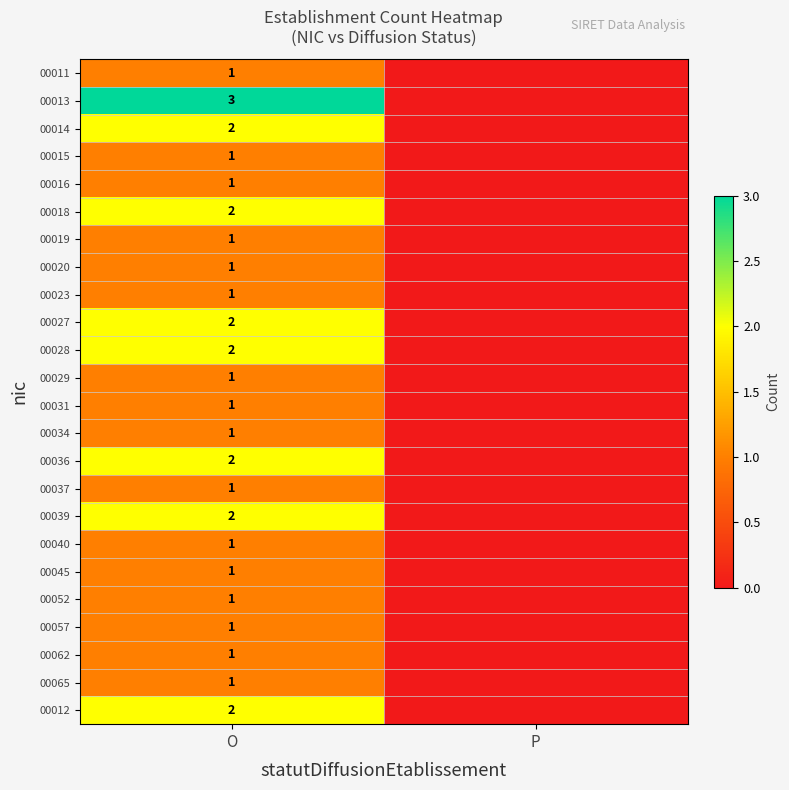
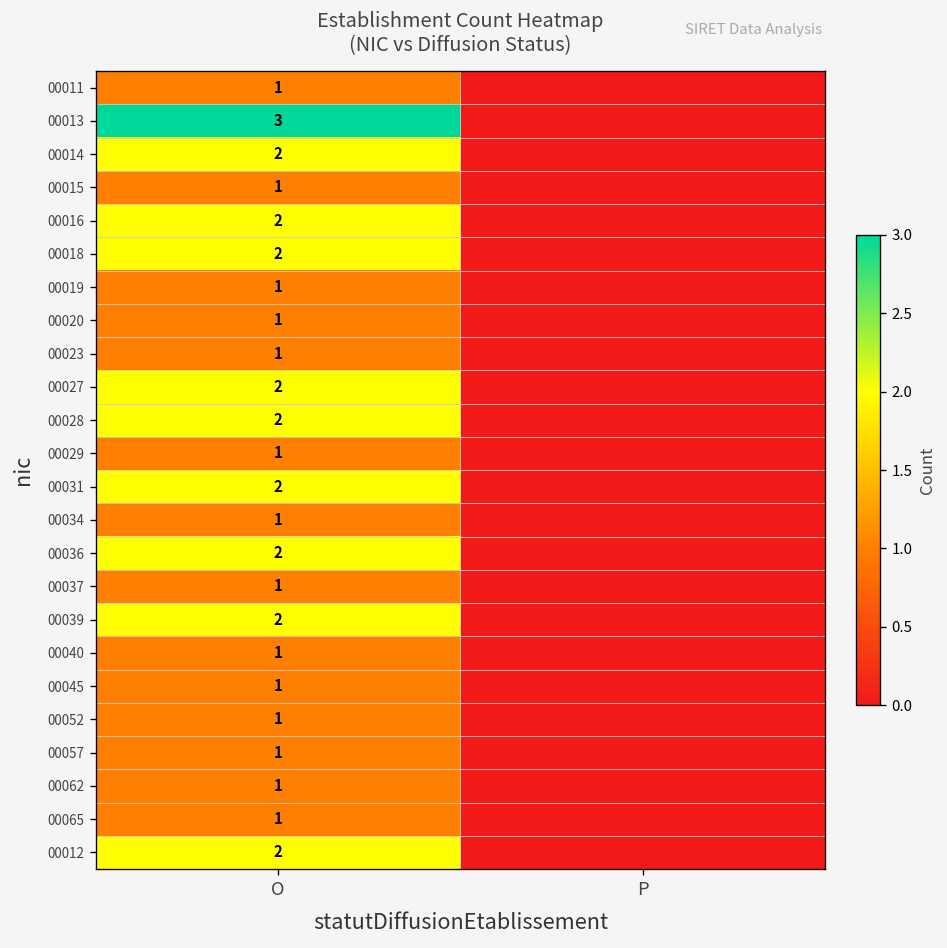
00016, O: 1 -> 2
00031, O: 1 -> 2
